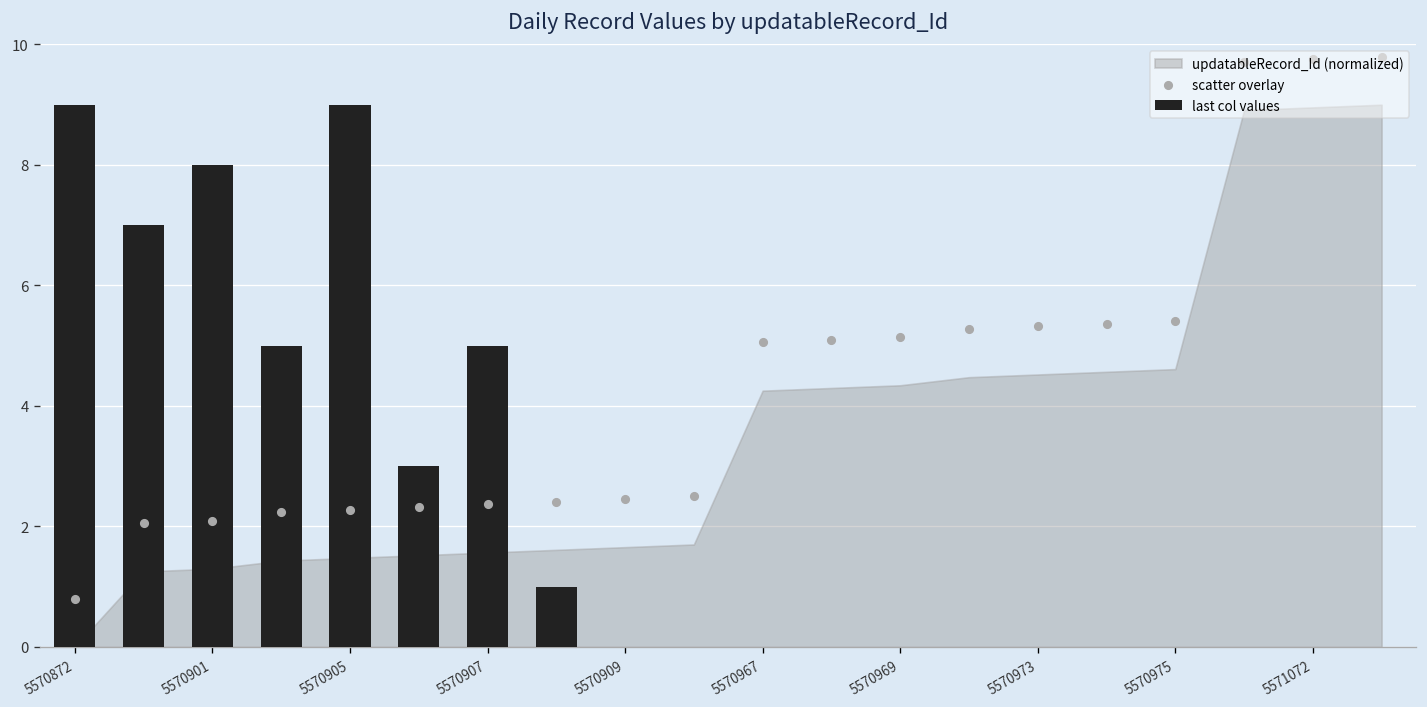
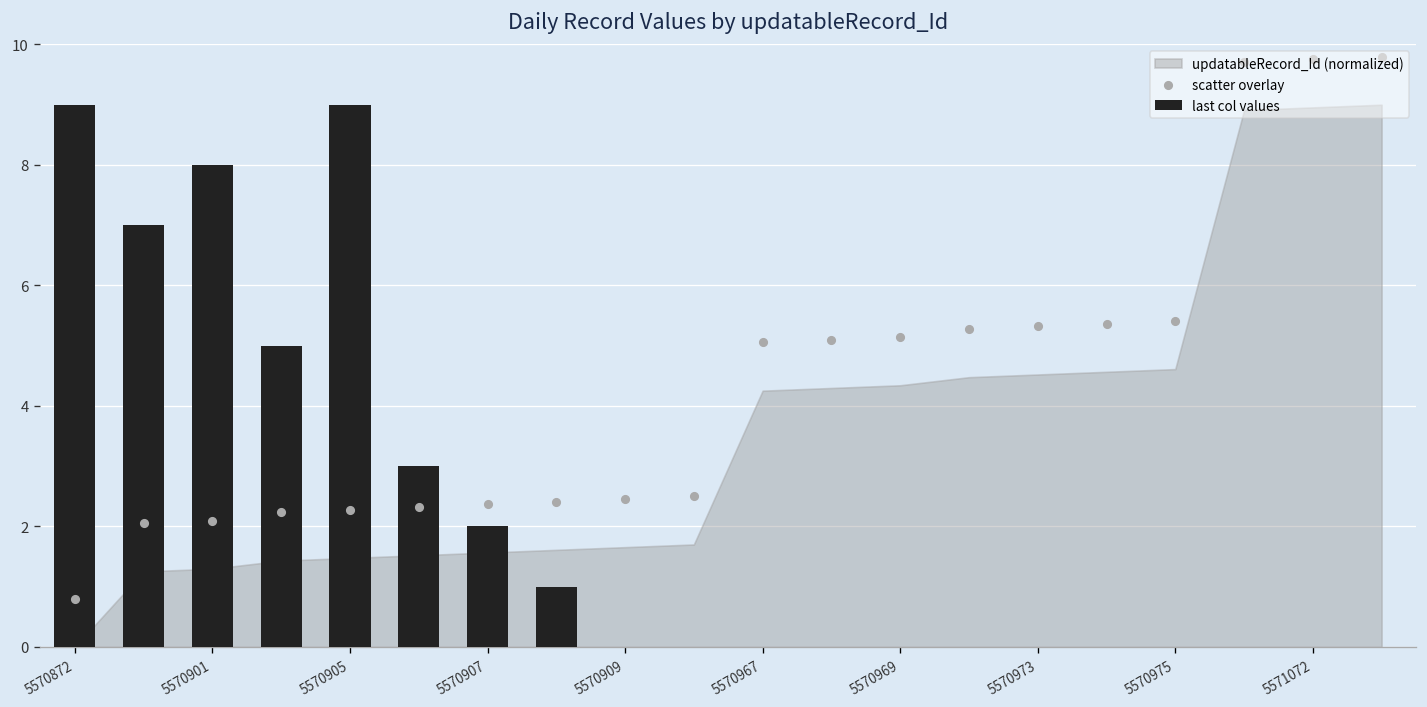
last col values, 5570907: 5 -> 2
